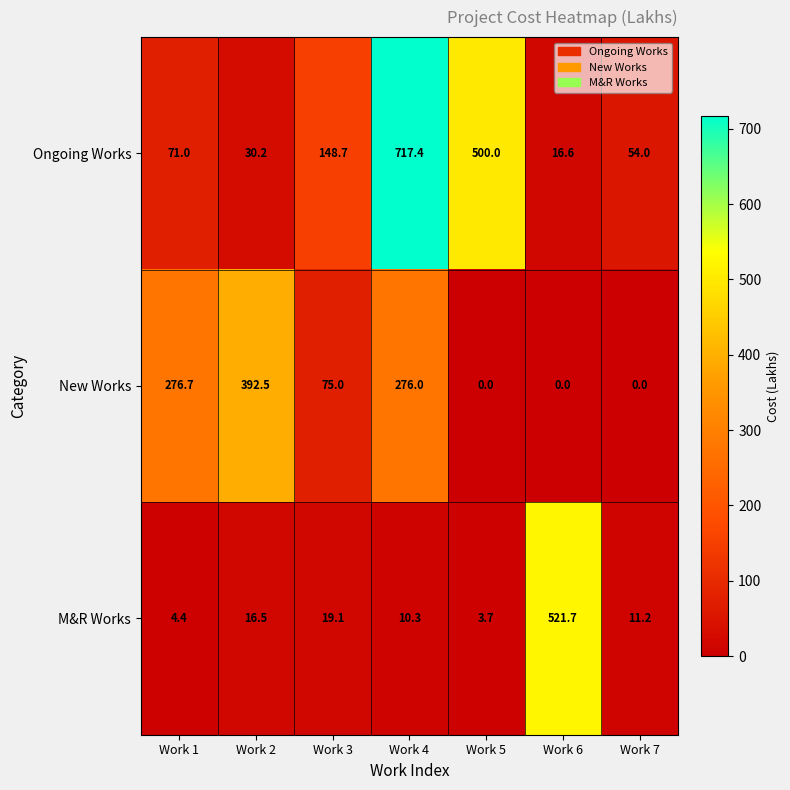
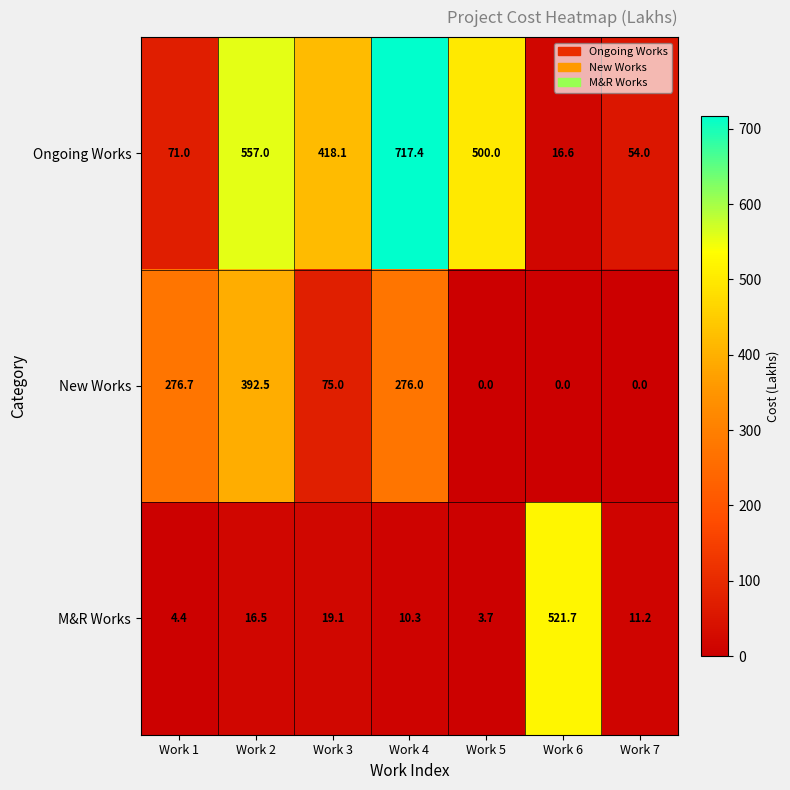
Ongoing Works, Work 2: 30.2 -> 557.0
Ongoing Works, Work 3: 148.7 -> 418.1
